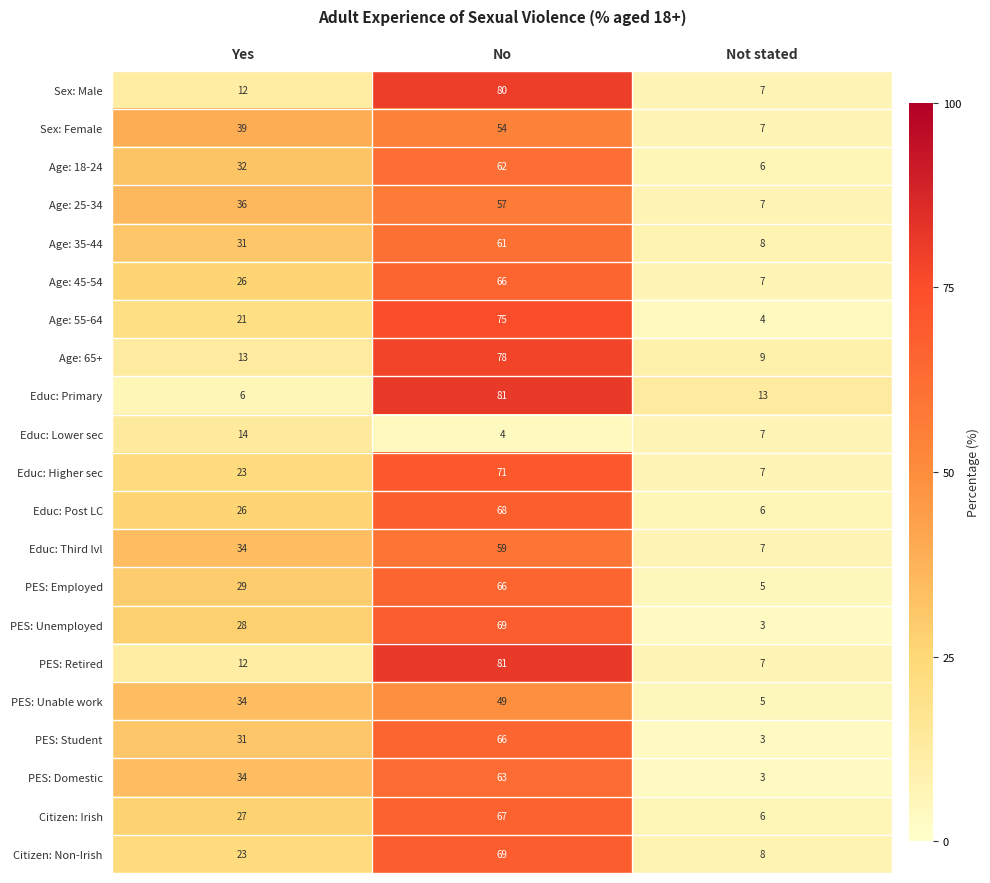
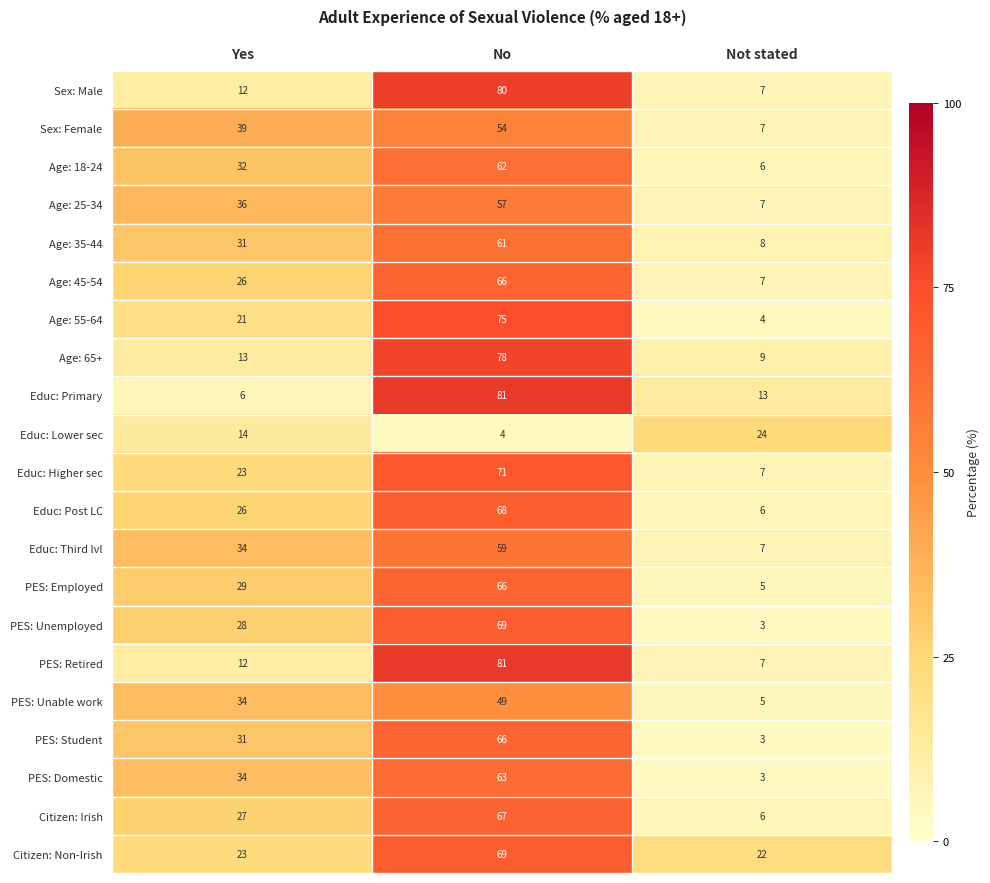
Educ: Lower sec, Not stated: 7 -> 24
Citizen: Non-Irish, Not stated: 8 -> 22
